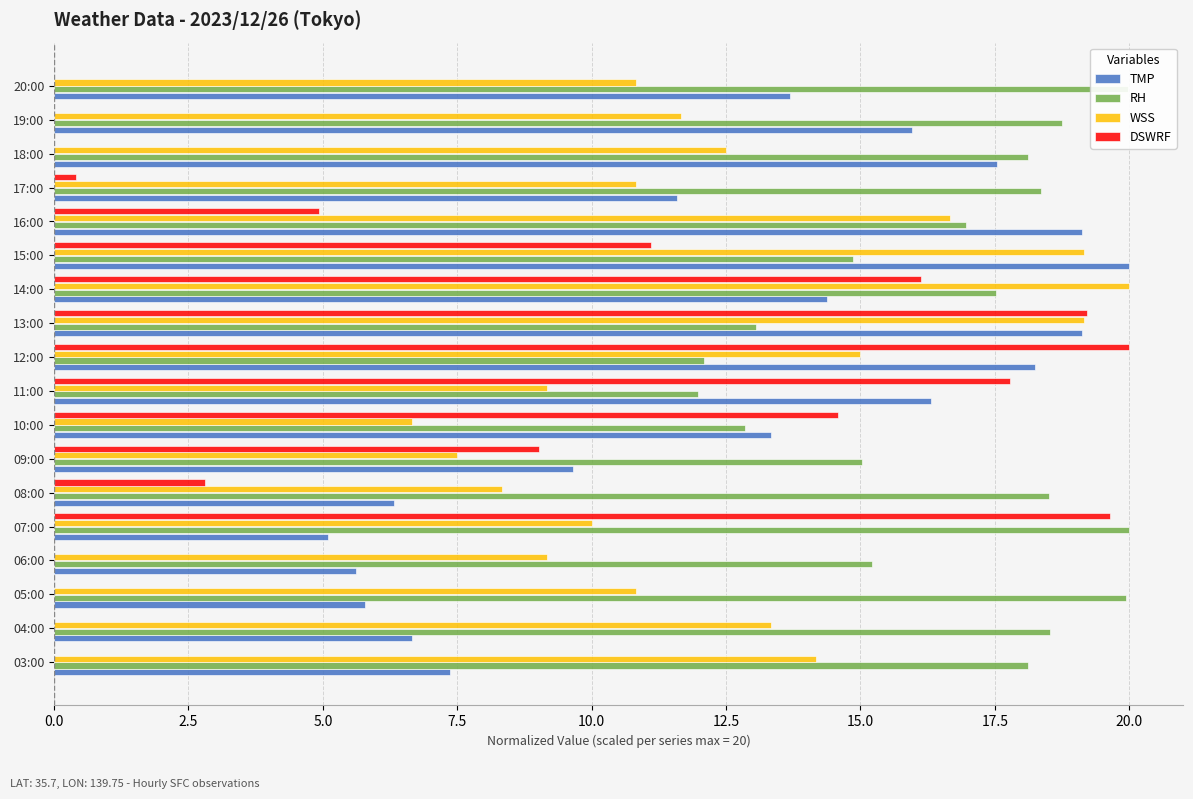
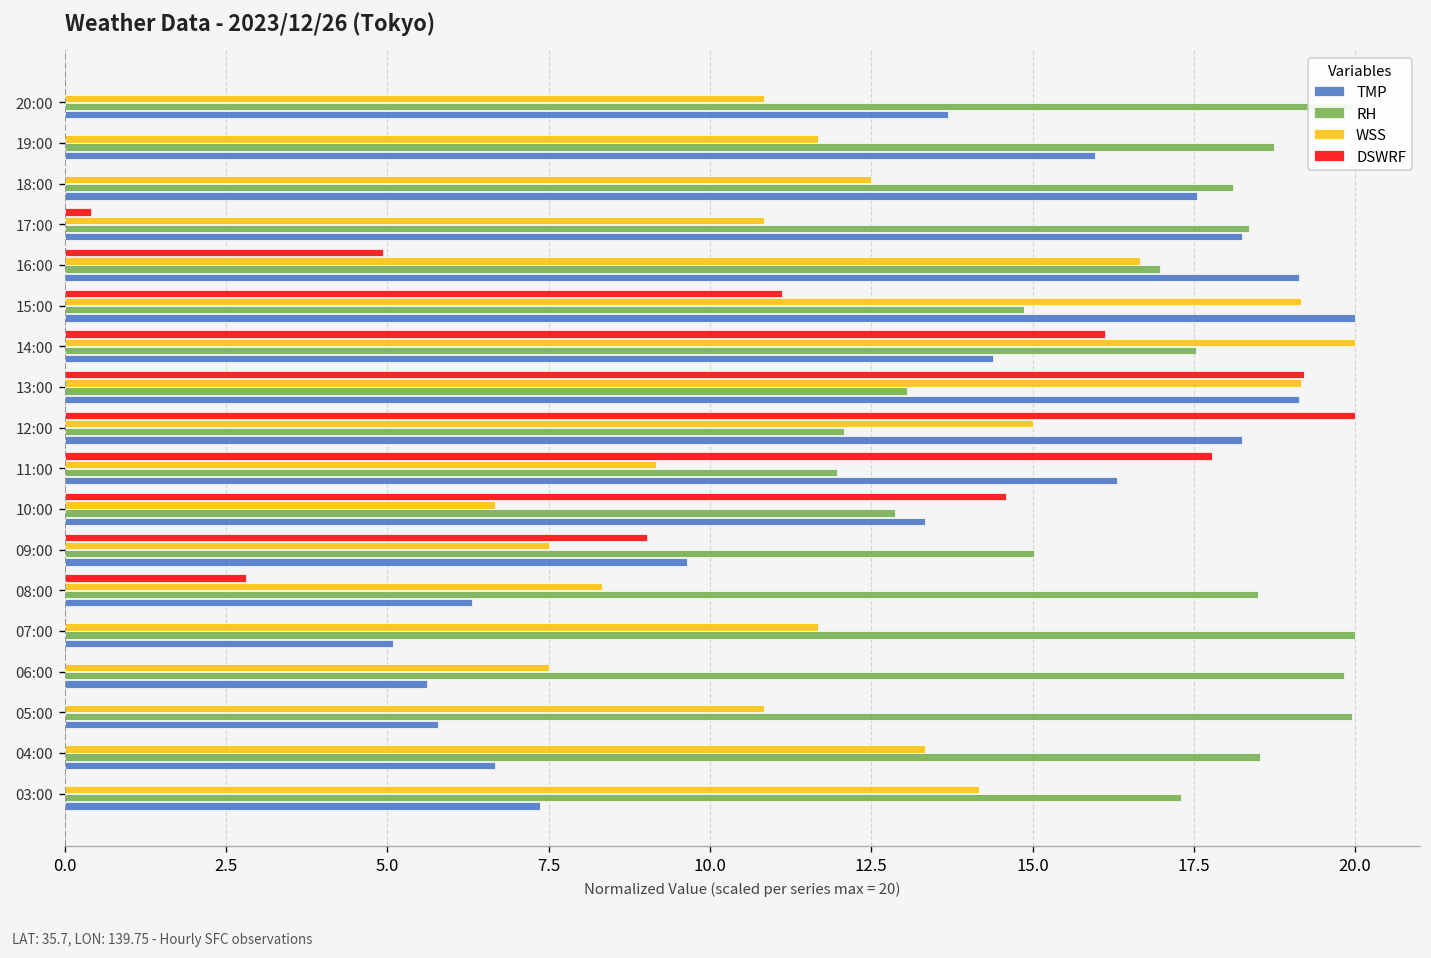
TMP, 17:00: 11.6 -> 18.2
DSWRF, 07:00: 19.7 -> 0.0
WSS, 07:00: 10.0 -> 11.7
WSS, 06:00: 9.2 -> 7.5
RH, 06:00: 15.2 -> 19.8
RH, 03:00: 18.1 -> 17.3
